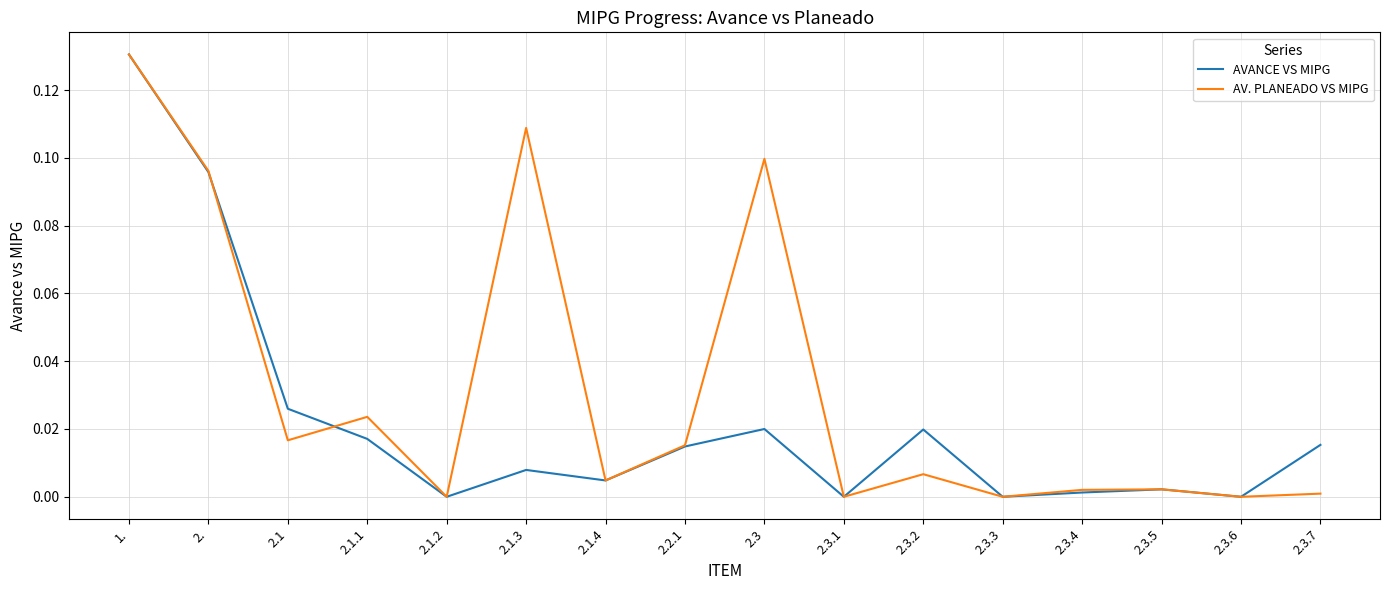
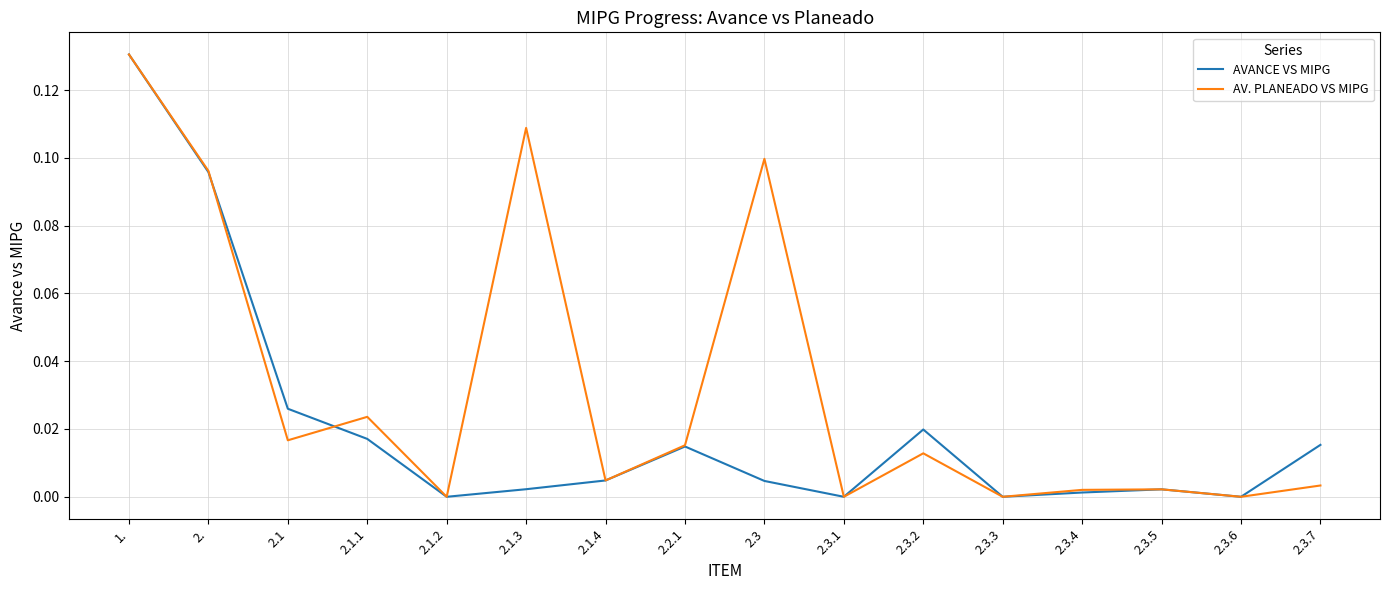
AVANCE VS MIPG, 2.1.3: 0.008 -> 0.002
AVANCE VS MIPG, 2.3: 0.020 -> 0.005
AV. PLANEADO VS MIPG, 2.3.2: 0.007 -> 0.013
AV. PLANEADO VS MIPG, 2.3.7: 0.001 -> 0.003
